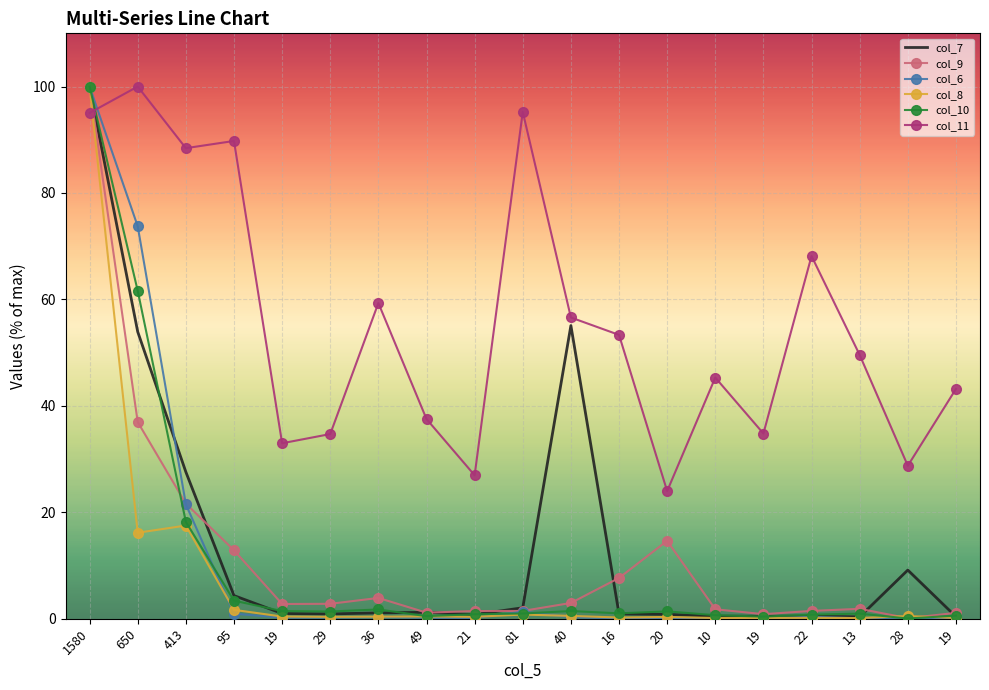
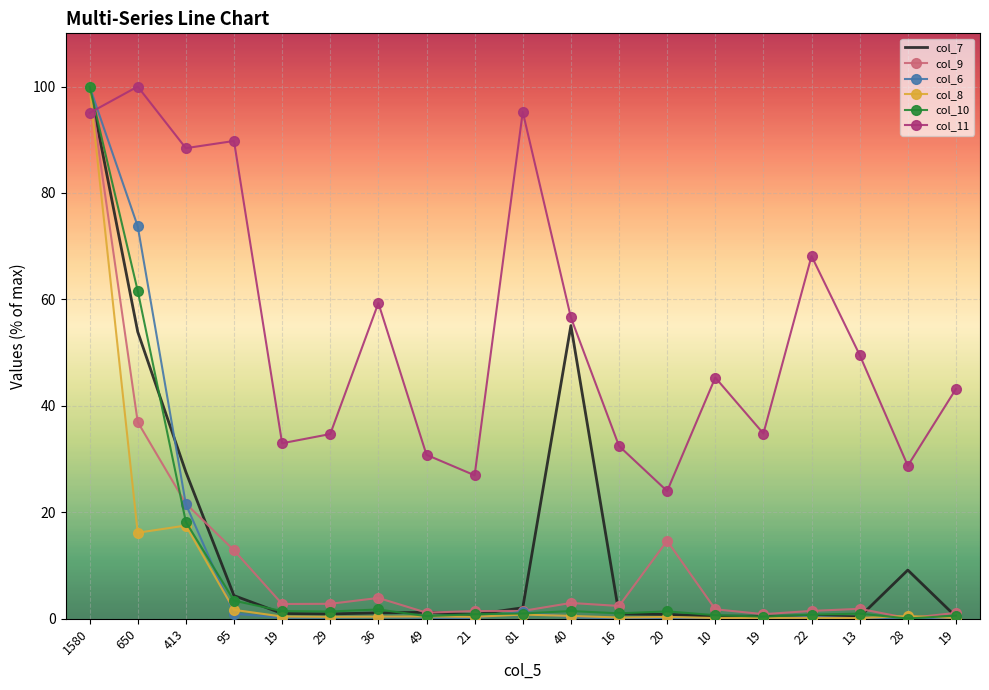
col_11, 49: 38 -> 31
col_9, 16: 8 -> 2
col_11, 16: 53 -> 32
